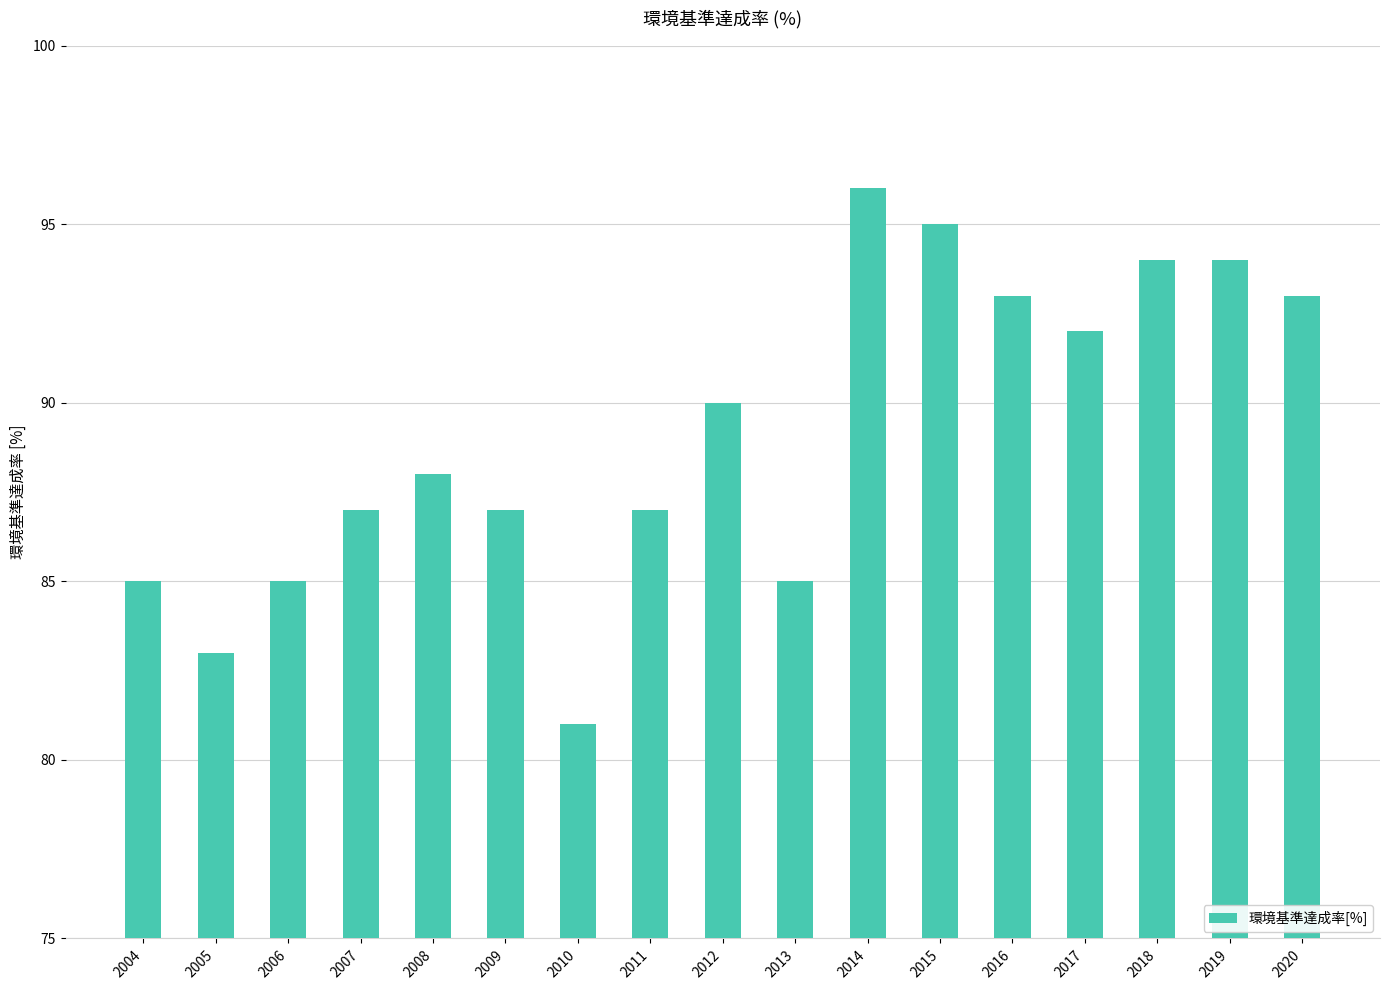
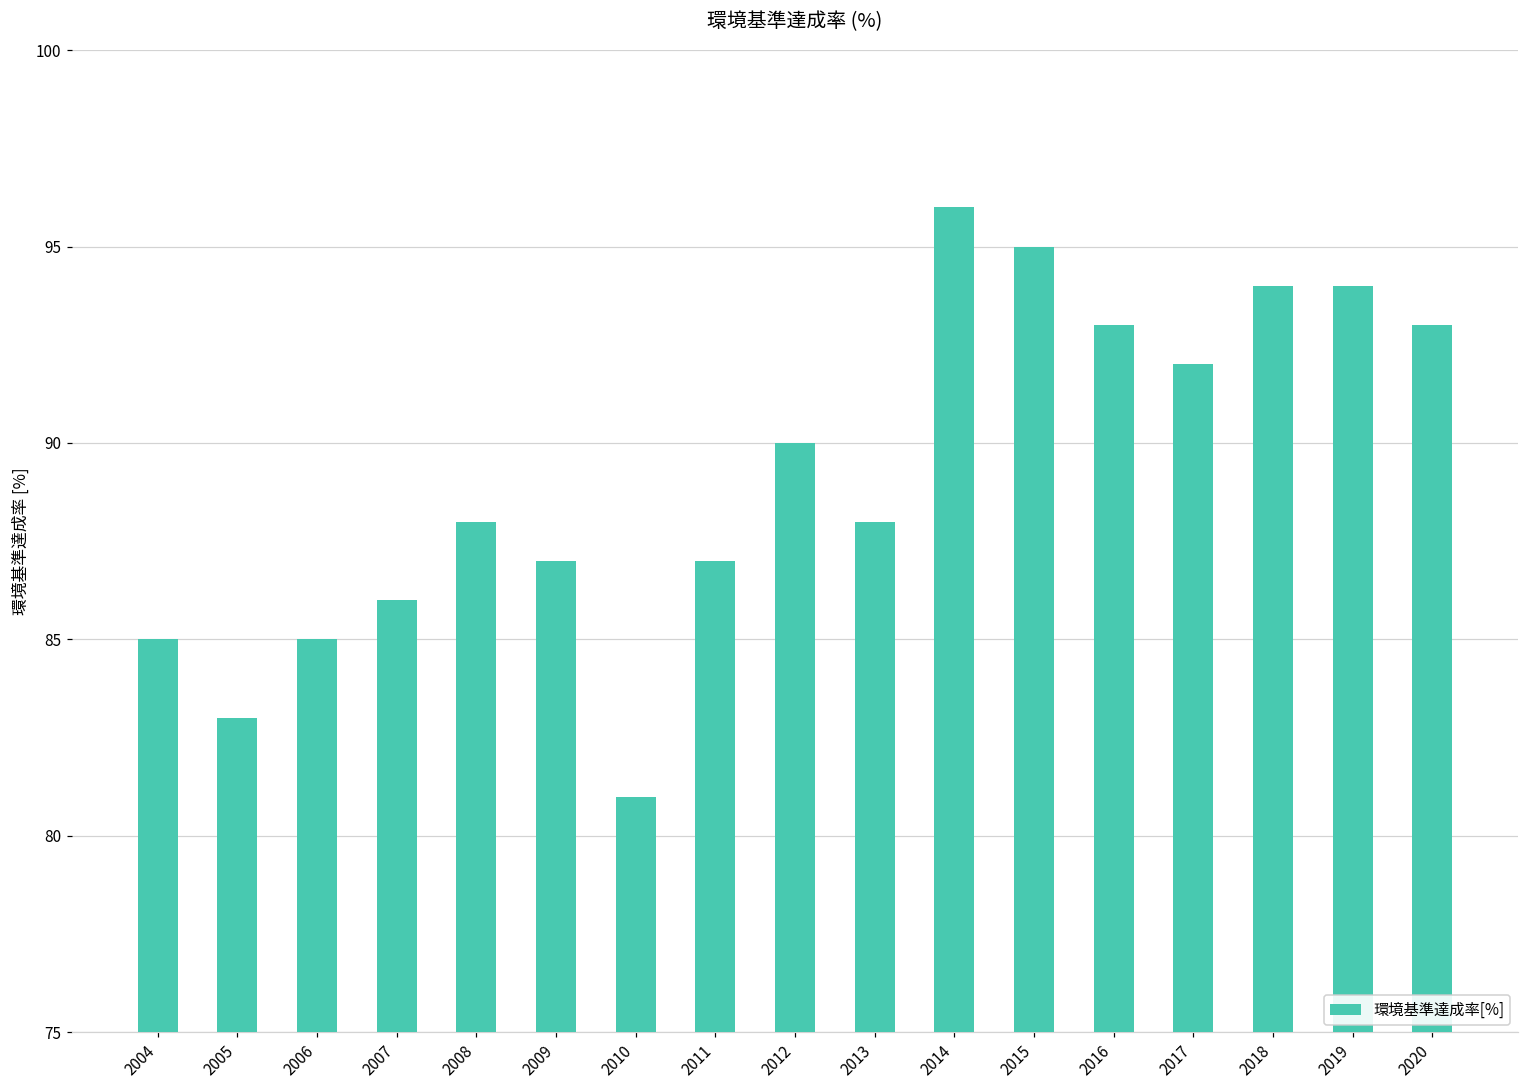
2007: 87 -> 86
2013: 85 -> 88
